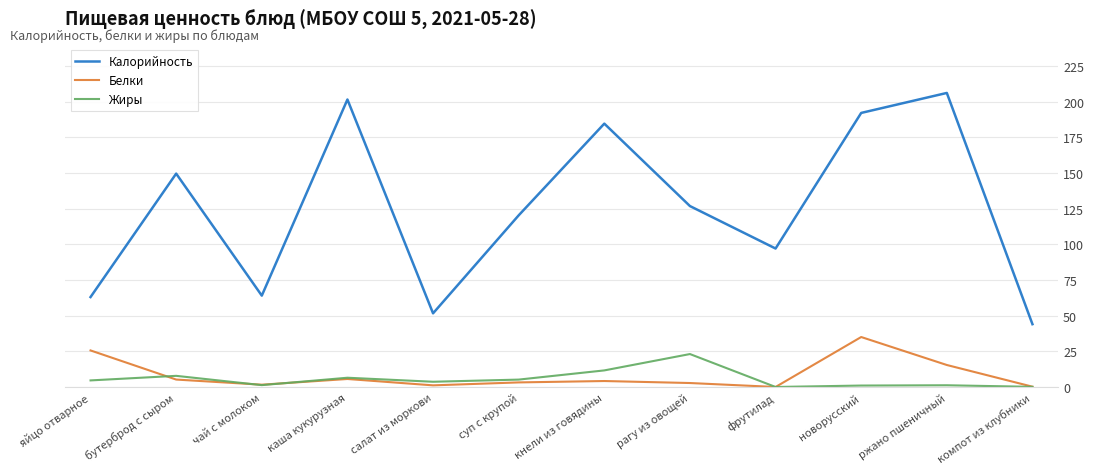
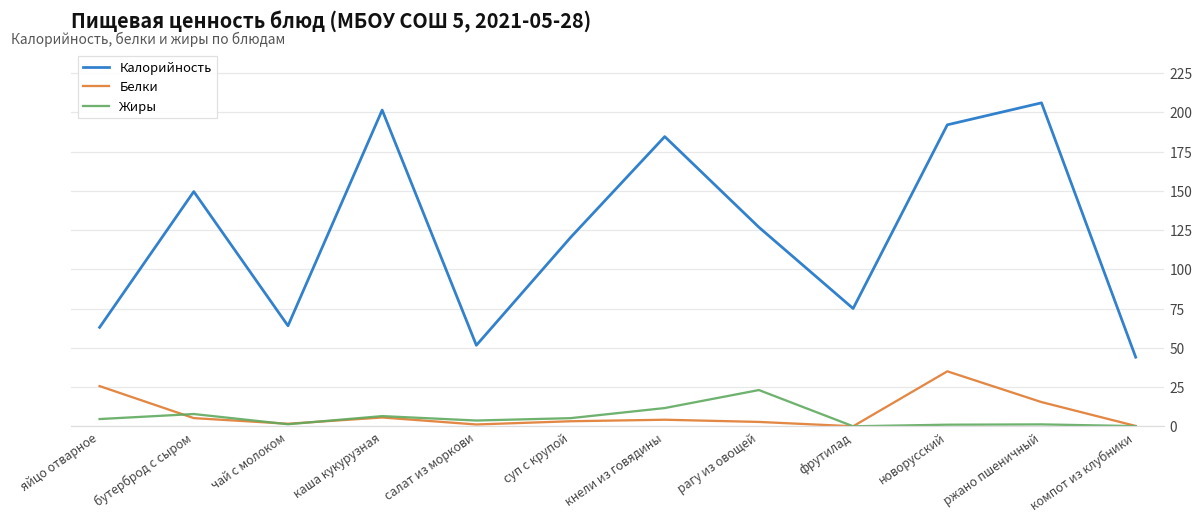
Калорийность, фрутилад: 97 -> 75
